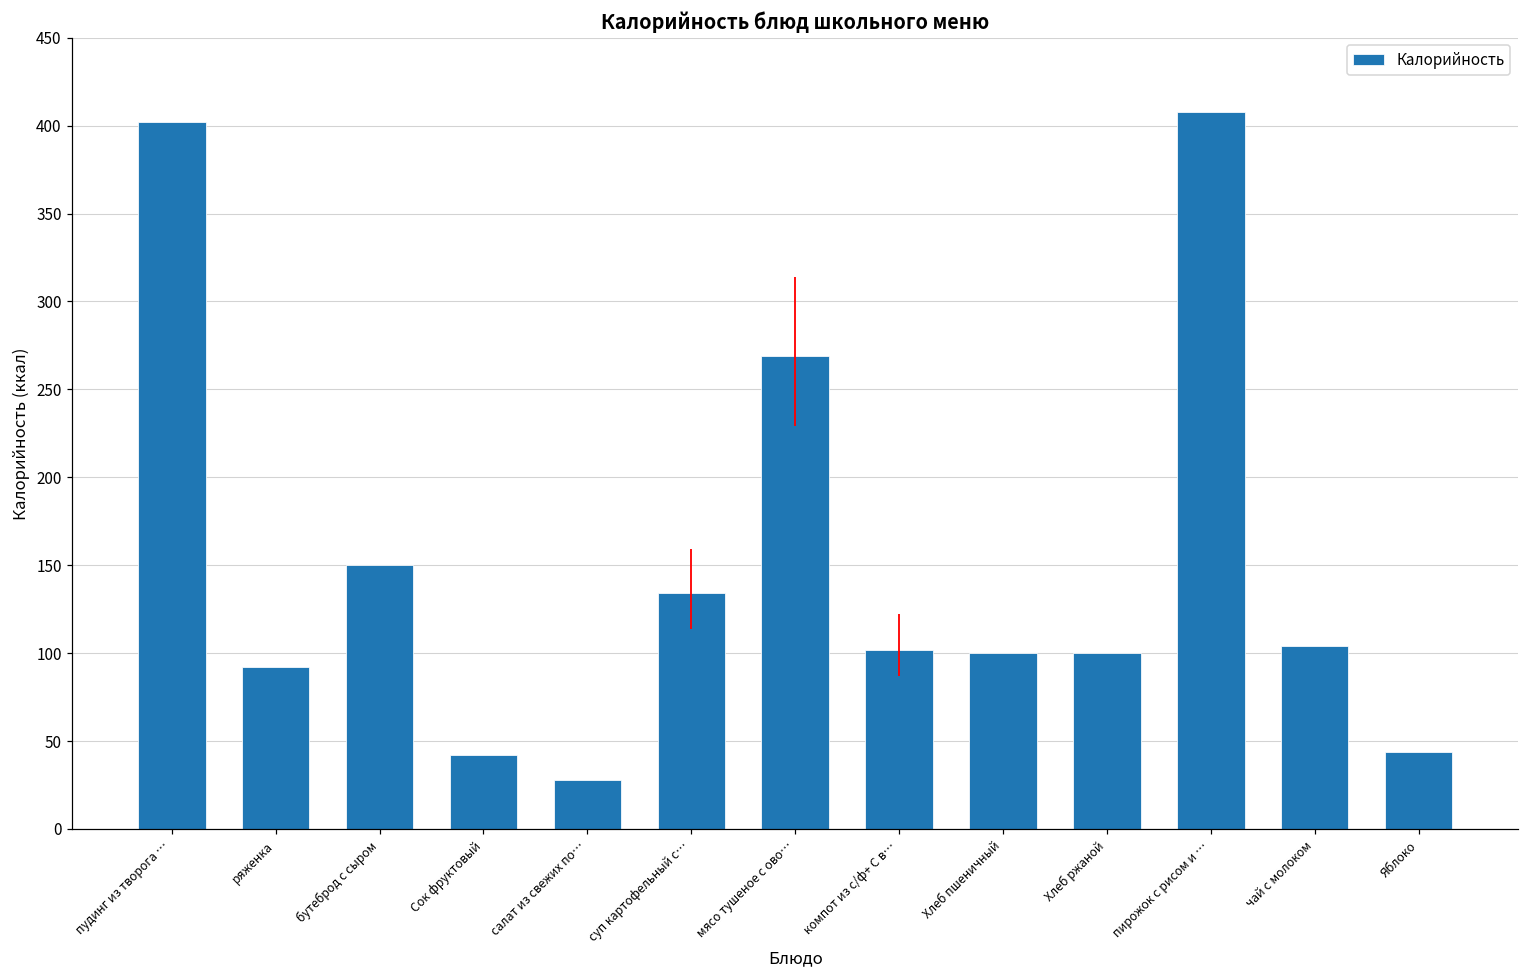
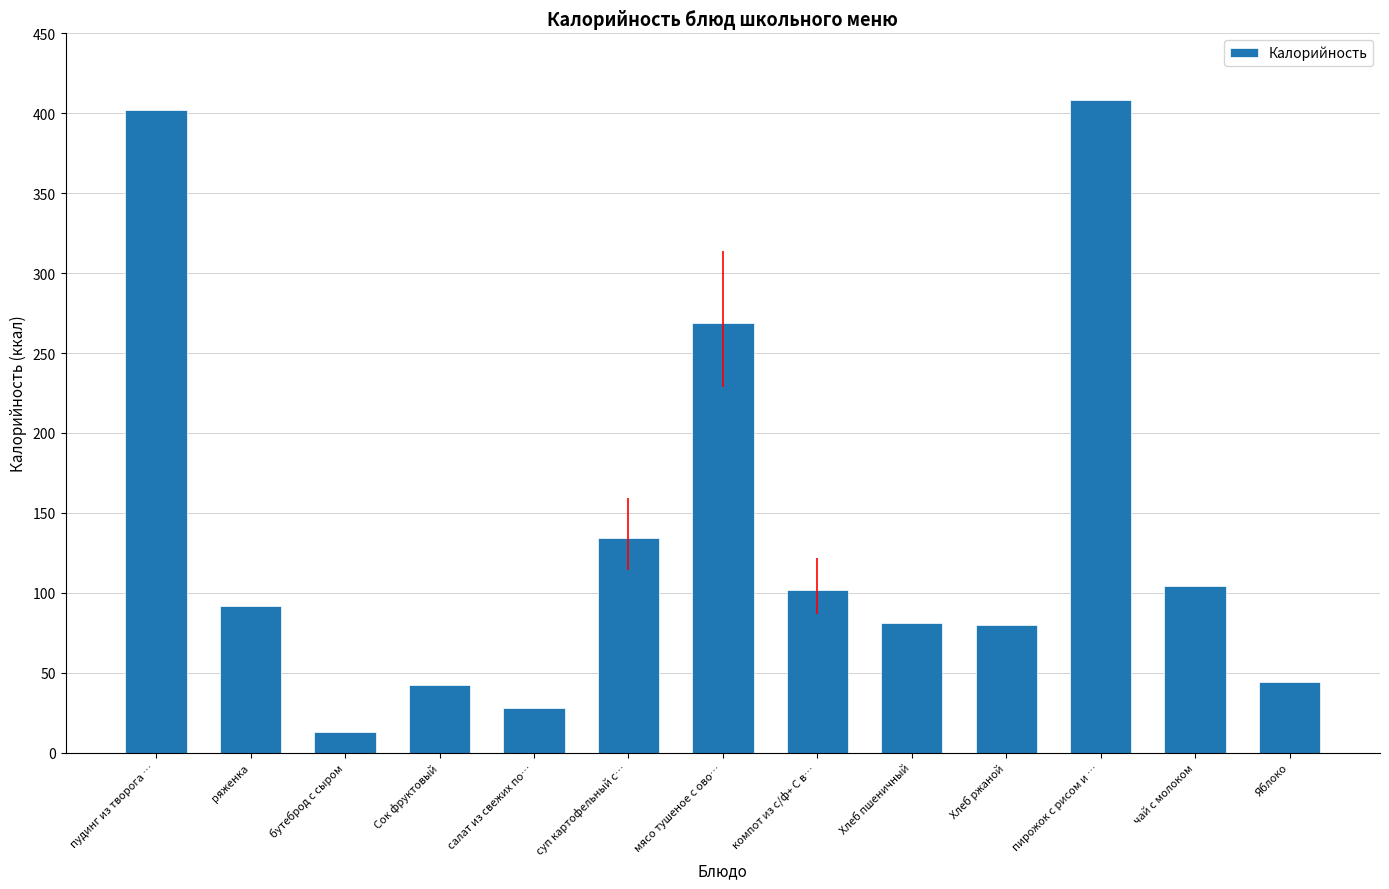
бутеброд с сыром: 150 -> 13
Хлеб пшеничный: 100 -> 81
Хлеб ржаной: 100 -> 80
